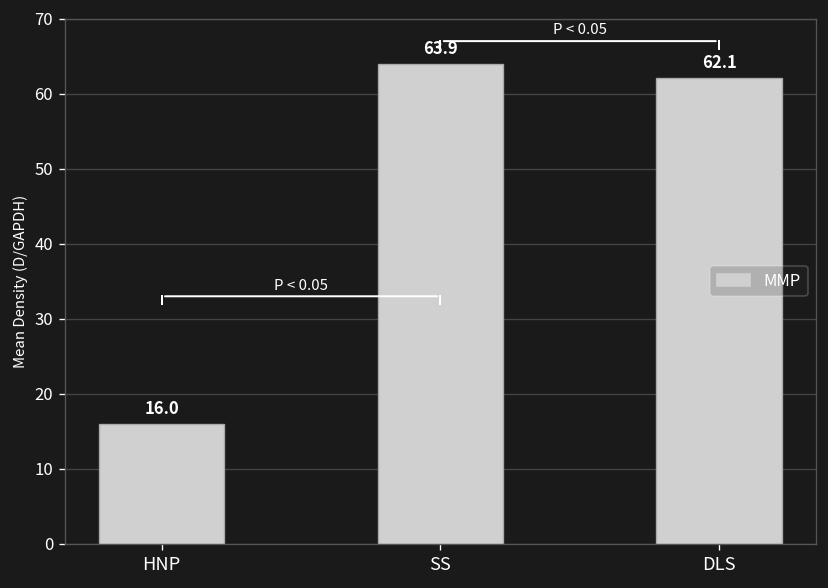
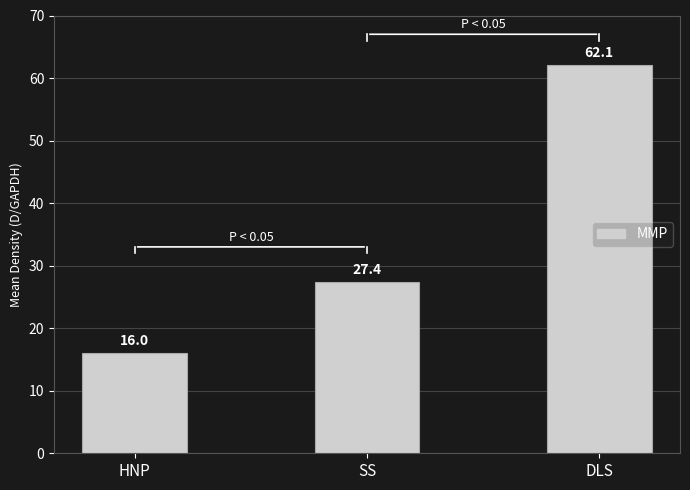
MMP, SS: 63.9 -> 27.4
